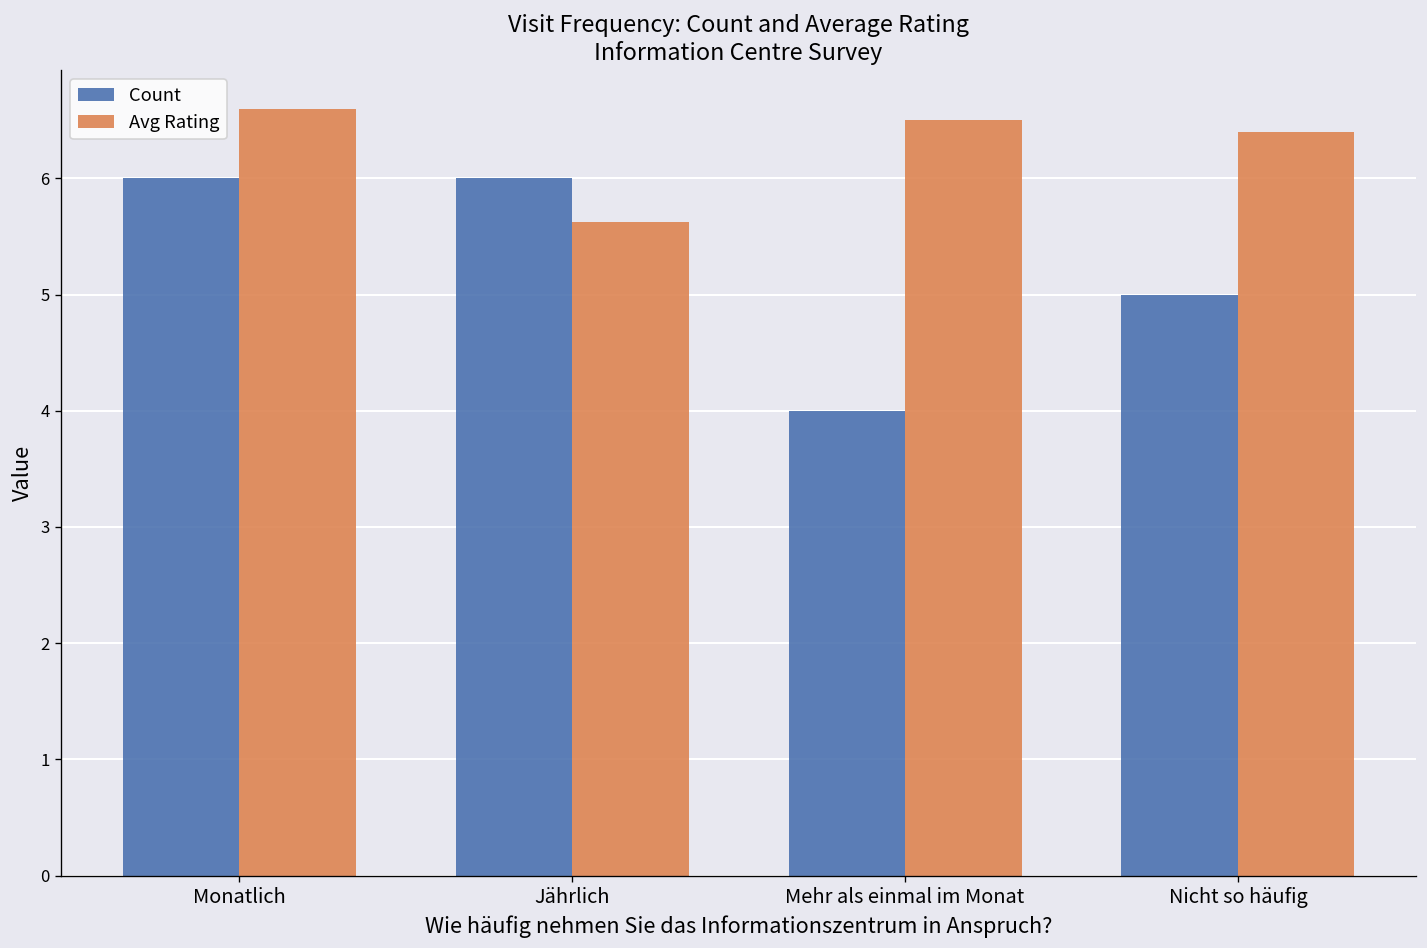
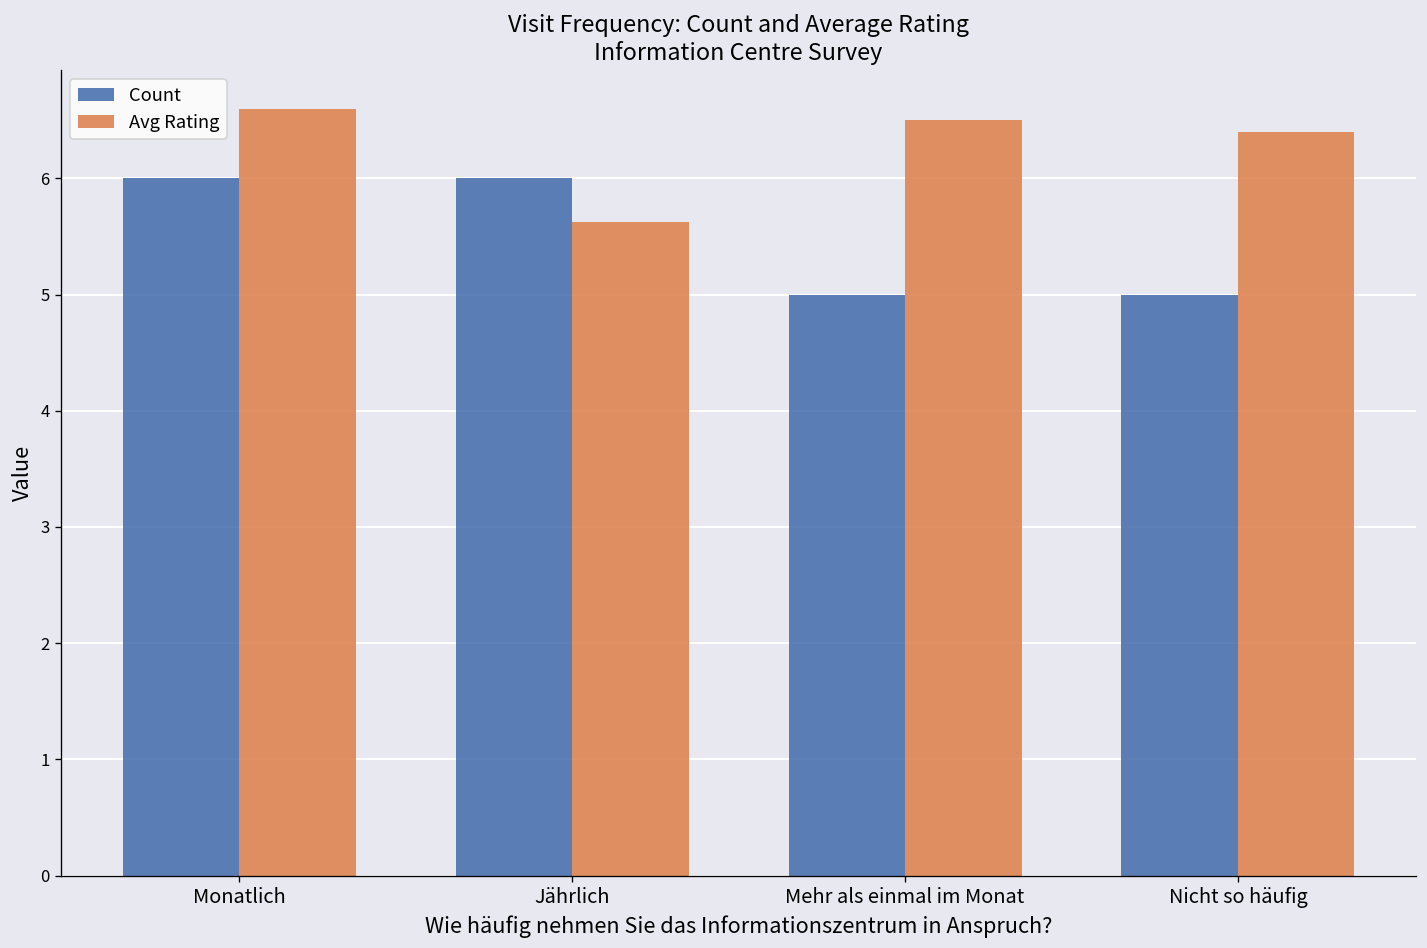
Count, Mehr als einmal im Monat: 4 -> 5
